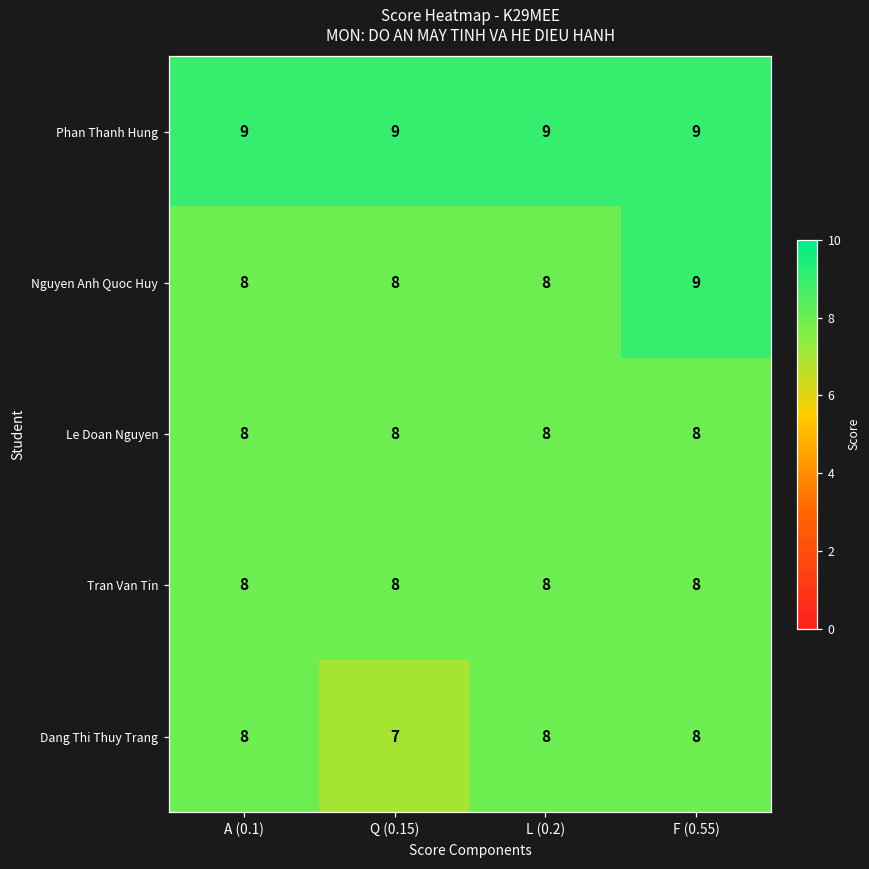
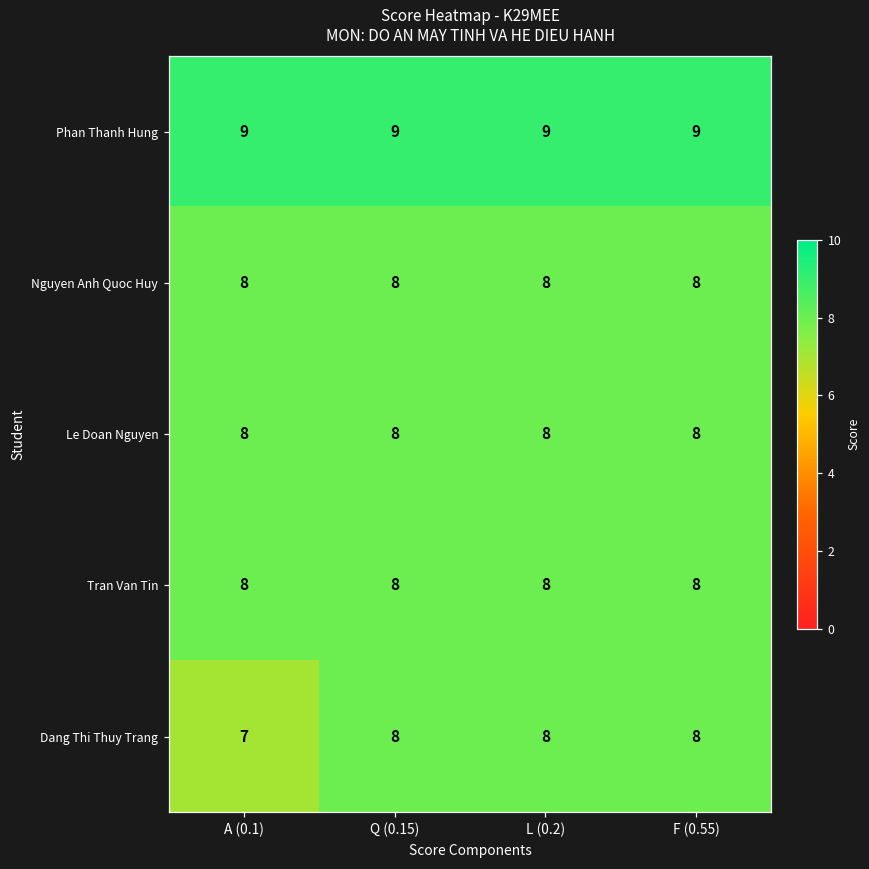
Nguyen Anh Quoc Huy, F (0.55): 9 -> 8
Dang Thi Thuy Trang, A (0.1): 8 -> 7
Dang Thi Thuy Trang, Q (0.15): 7 -> 8
